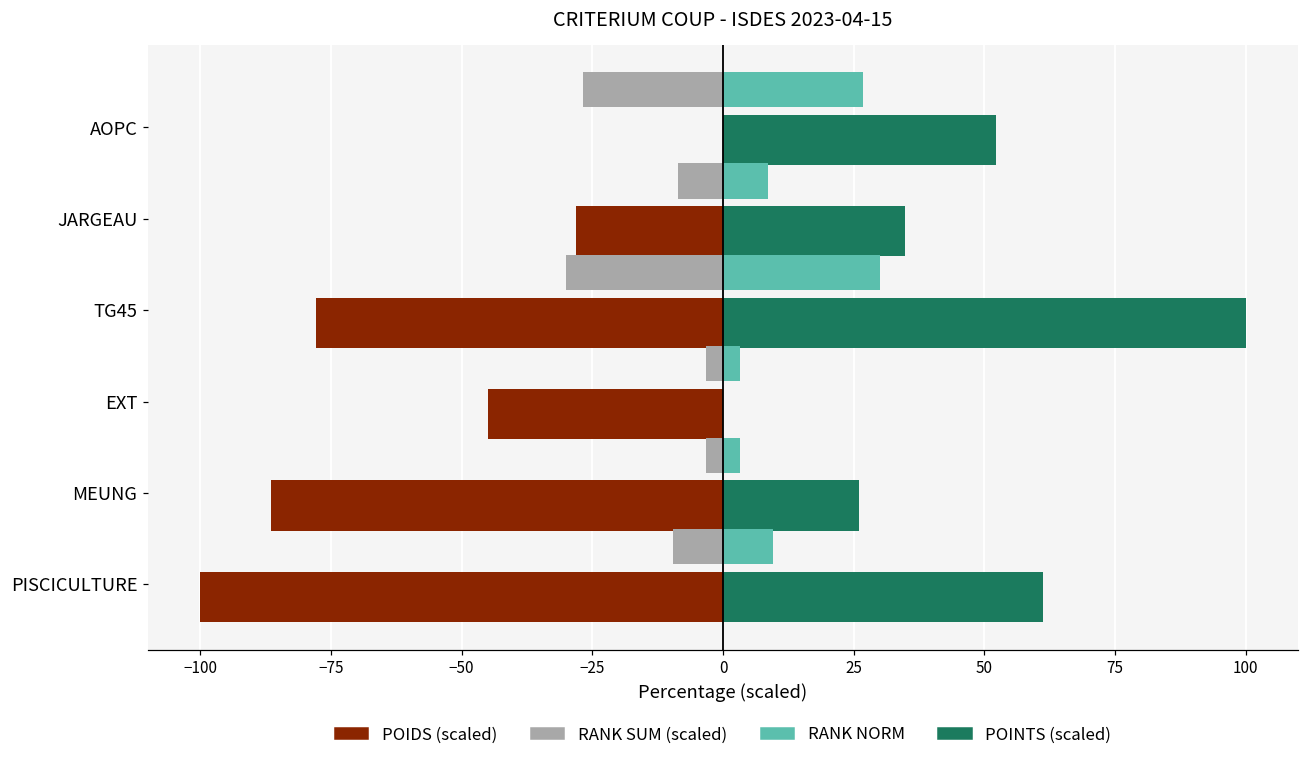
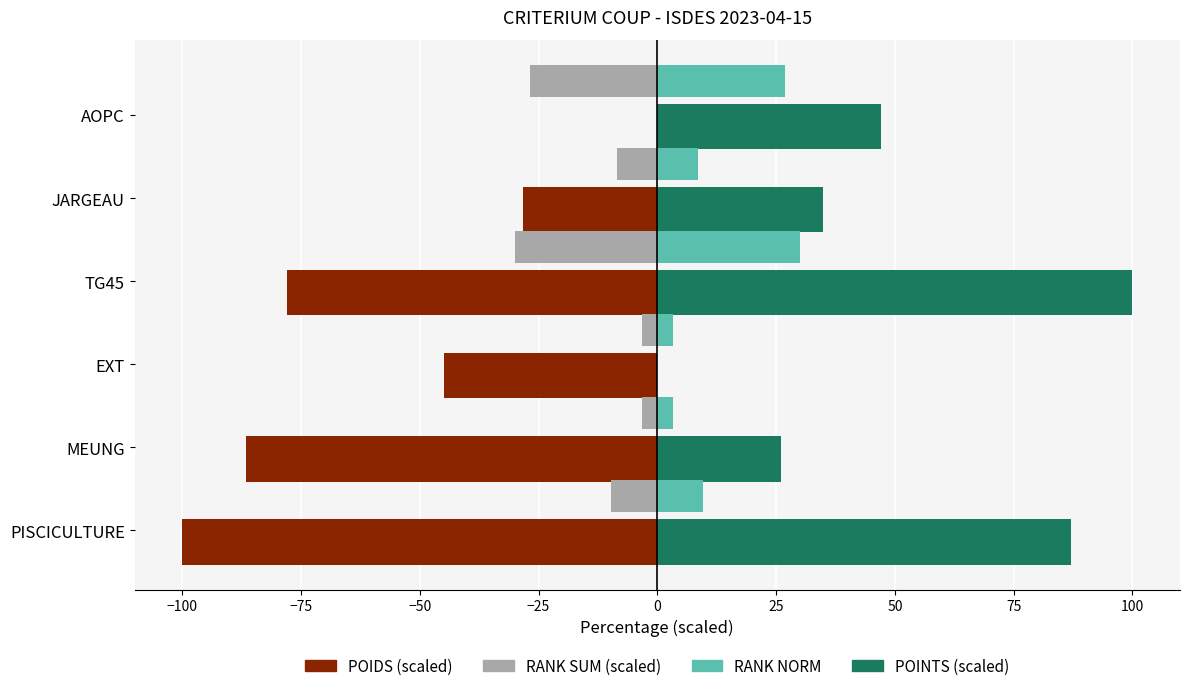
POINTS (scaled), AOPC: 52 -> 47
POINTS (scaled), PISCICULTURE: 61 -> 87
